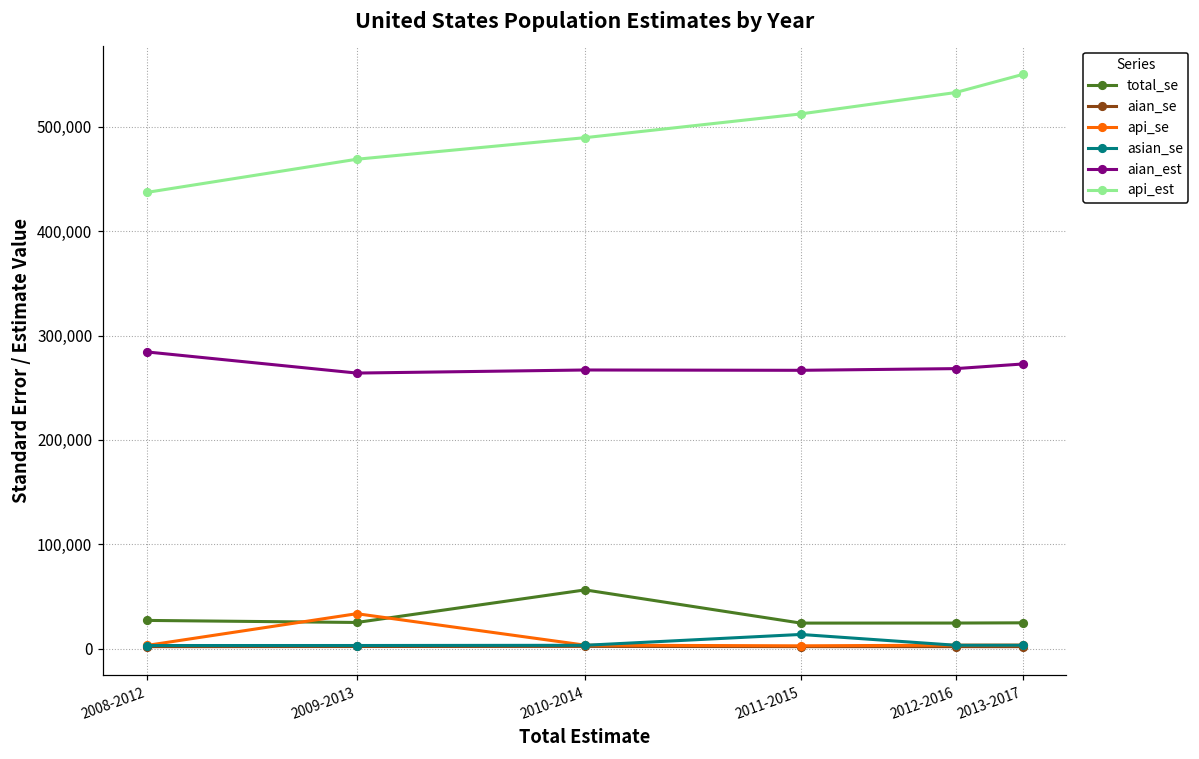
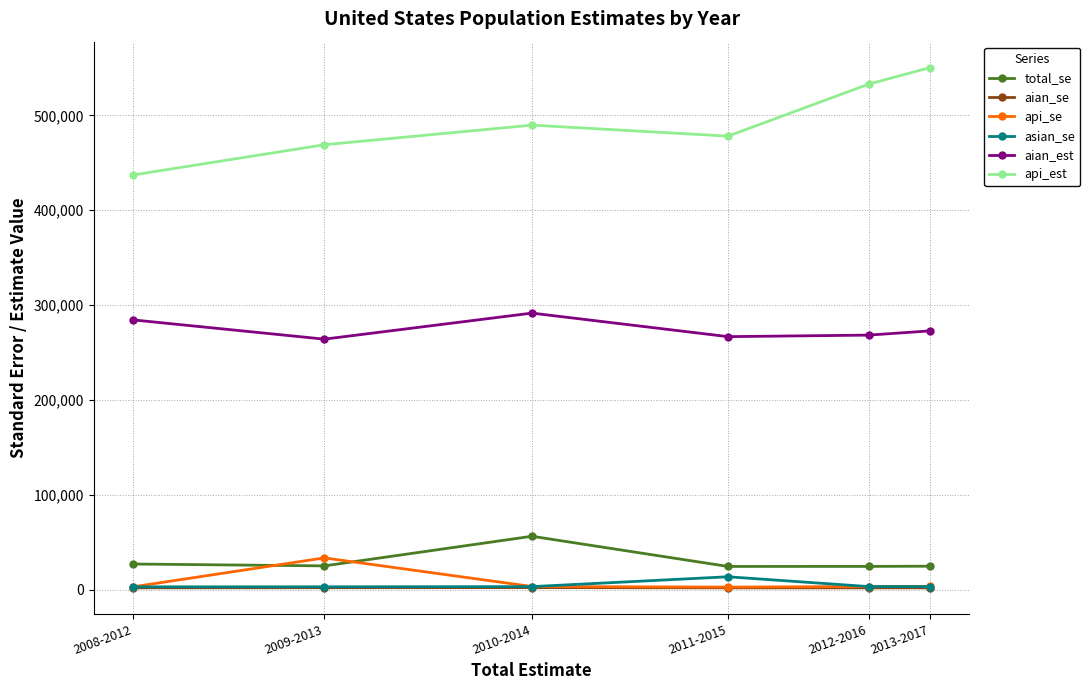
aian_est, 2010-2014: 270,000 -> 290,000
api_est, 2011-2015: 510,000 -> 480,000
